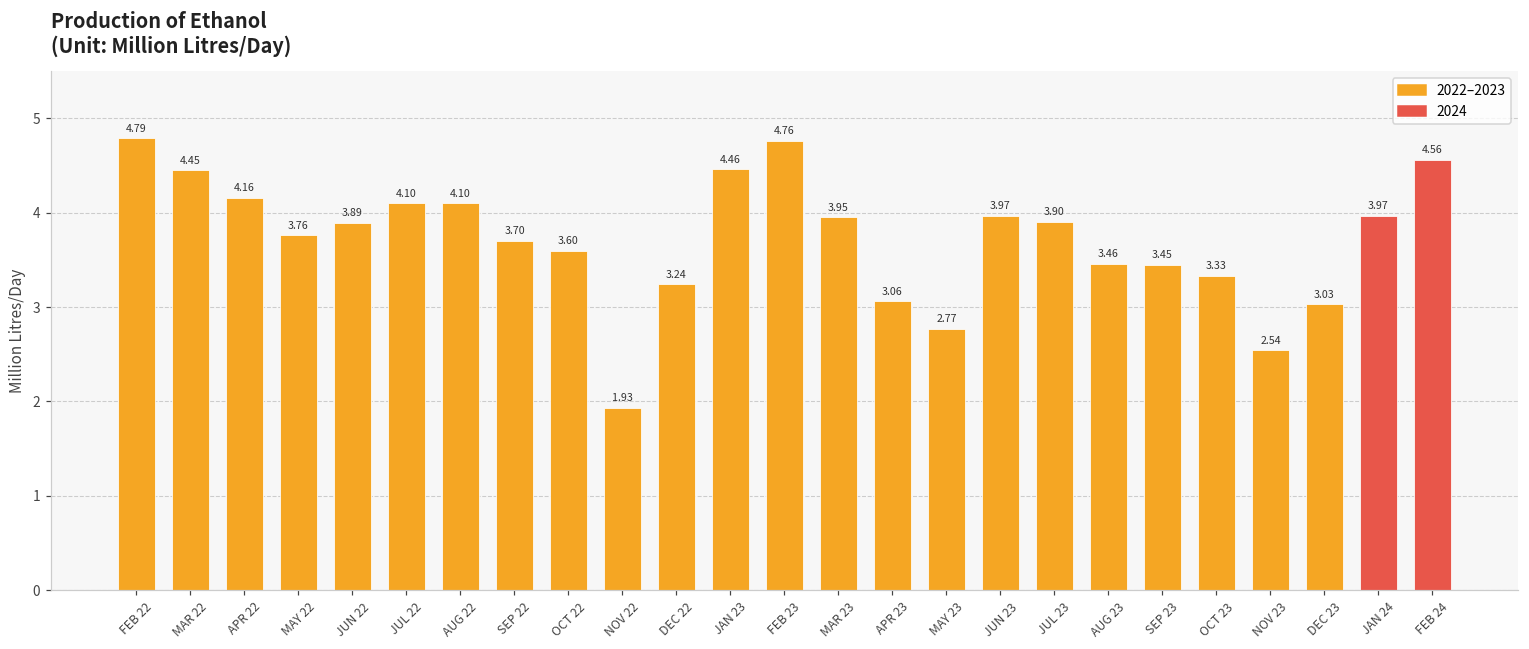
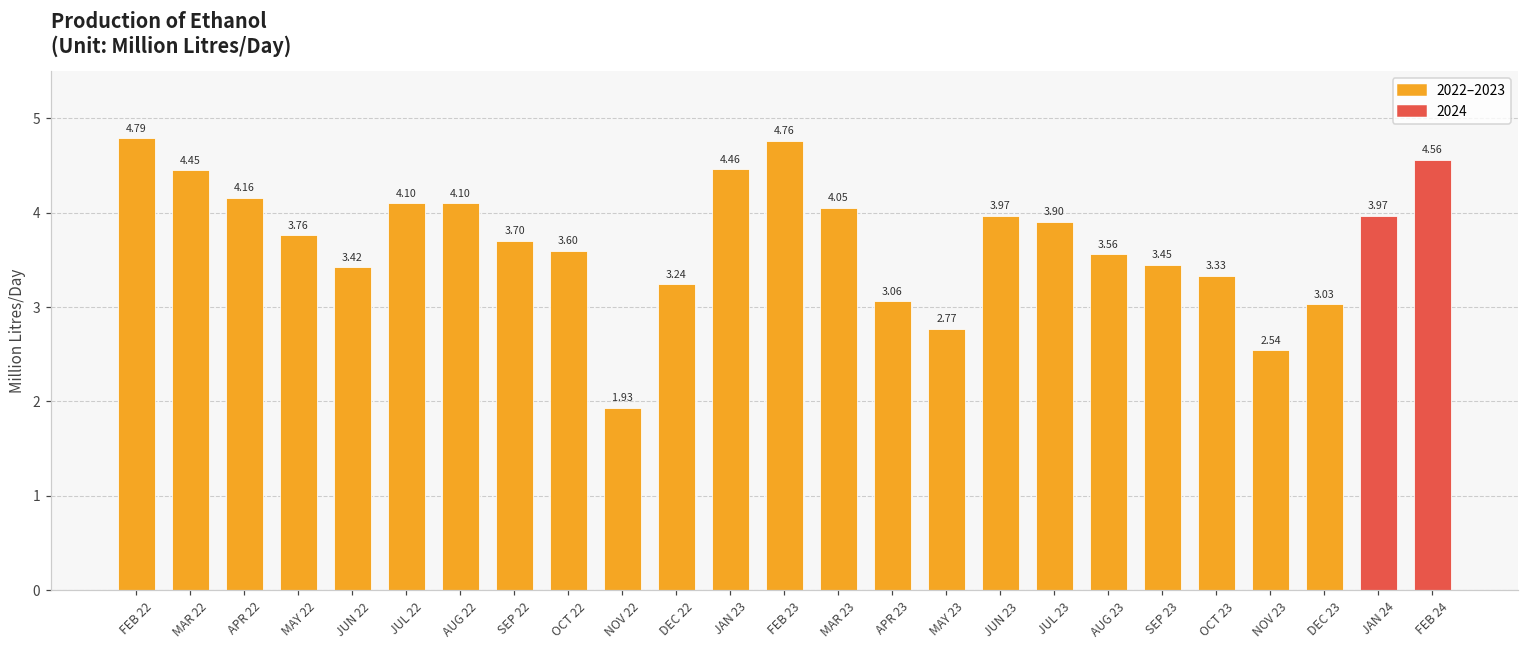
JUN 22: 3.89 -> 3.42
MAR 23: 3.95 -> 4.05
AUG 23: 3.46 -> 3.56
